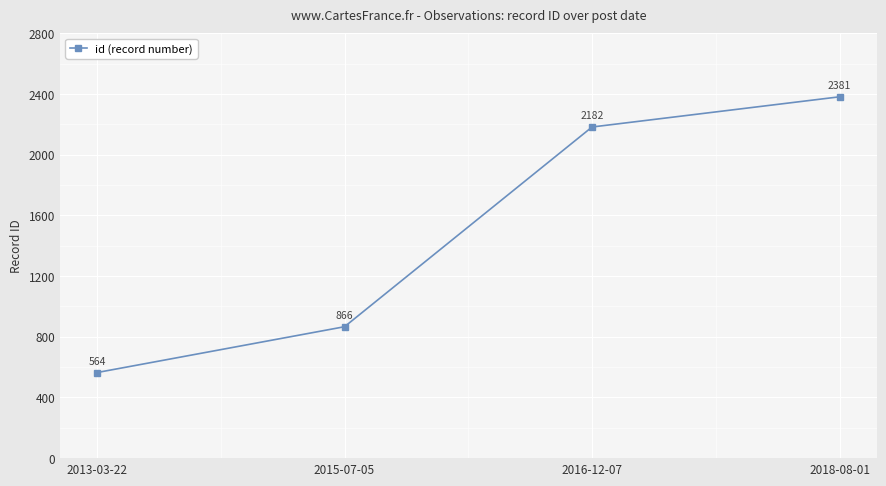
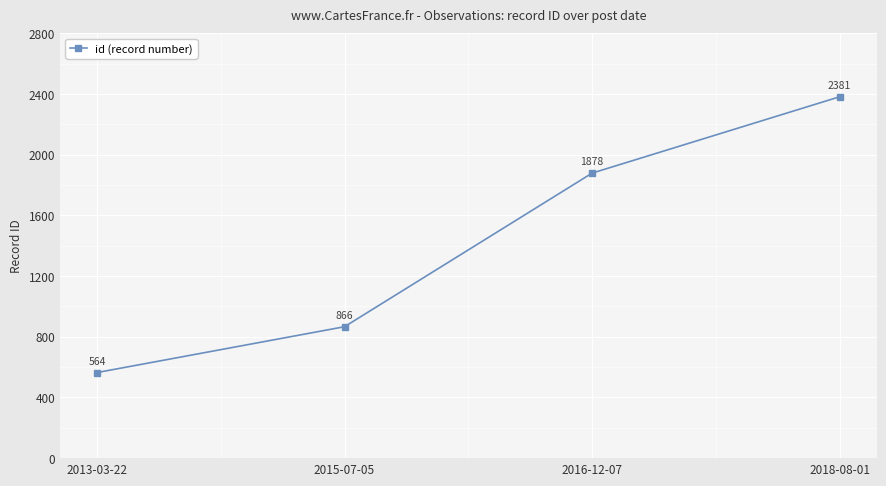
2016-12-07: 2182 -> 1878
